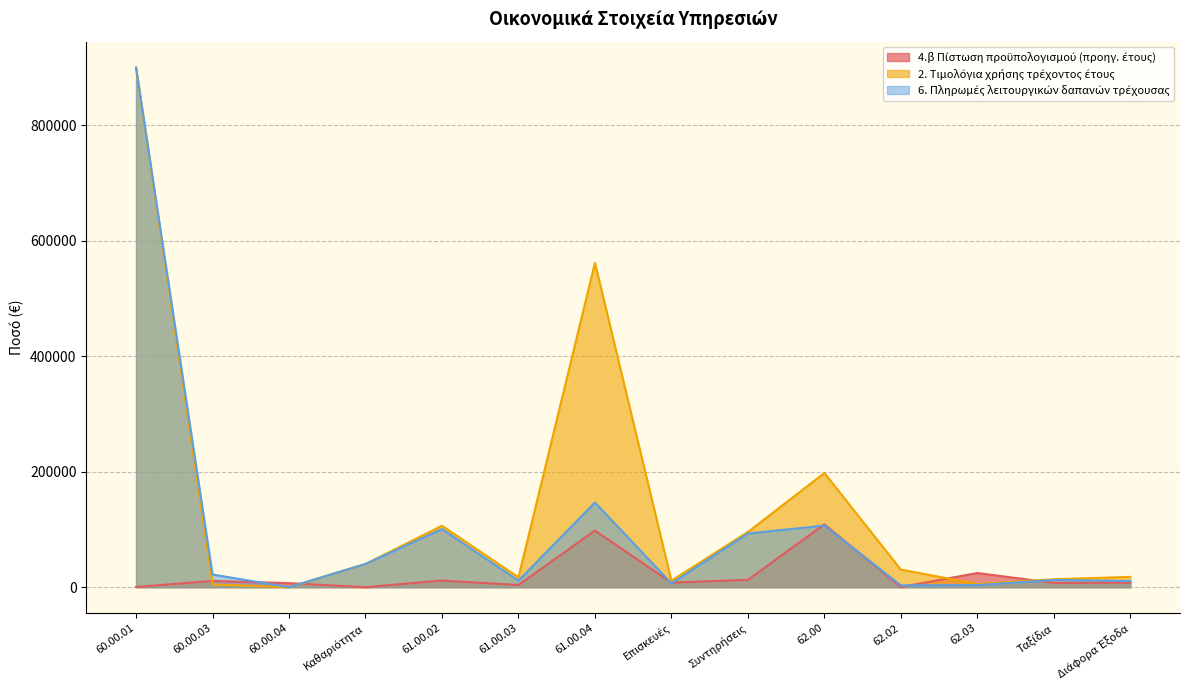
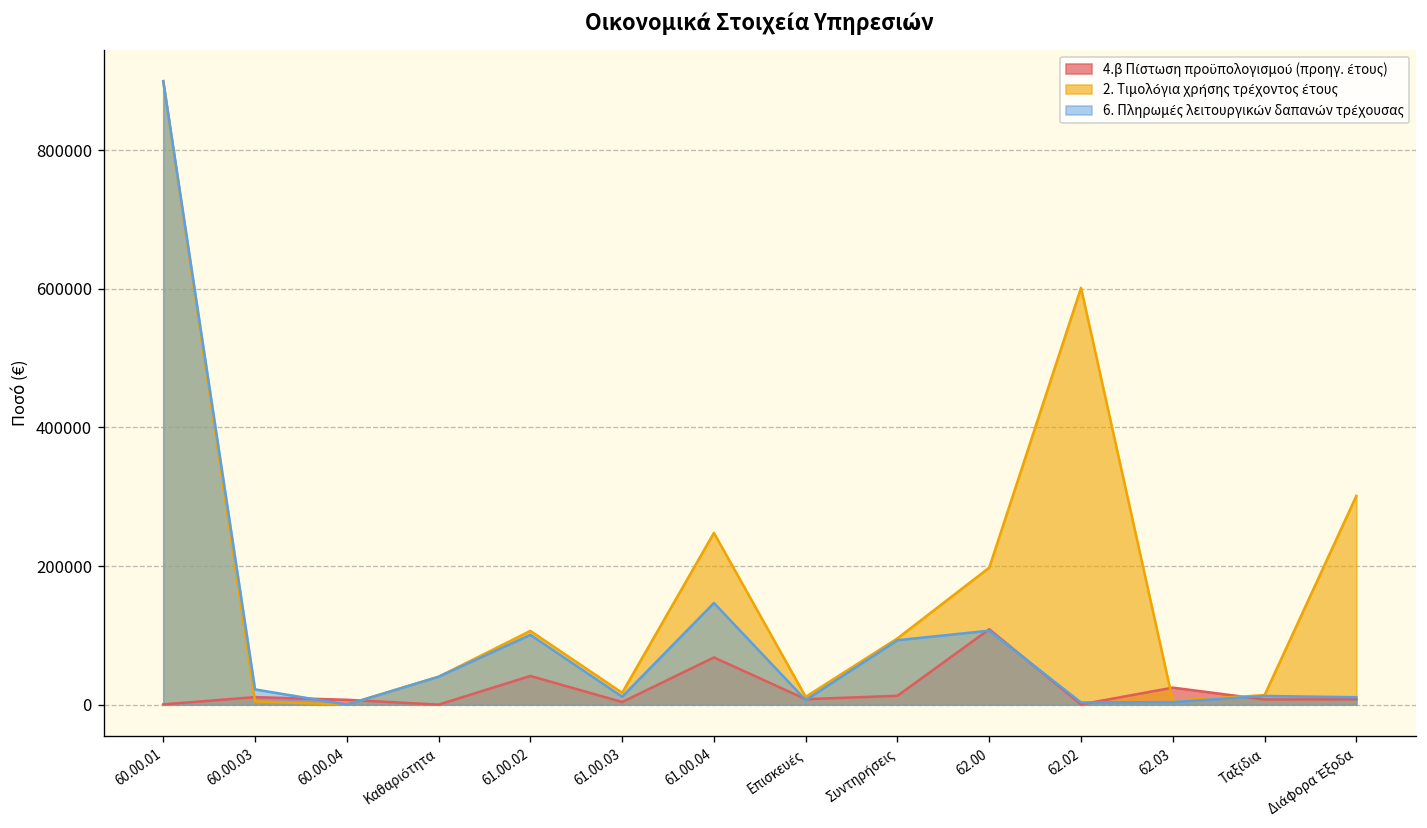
4.β Πίστωση προϋπολογισμού (προηγ. έτους), 61.00.02: 10000 -> 40000
4.β Πίστωση προϋπολογισμού (προηγ. έτους), 61.00.04: 100000 -> 70000
2. Τιμολόγια χρήσης τρέχοντος έτους, 61.00.04: 560000 -> 250000
2. Τιμολόγια χρήσης τρέχοντος έτους, 62.02: 30000 -> 600000
2. Τιμολόγια χρήσης τρέχοντος έτους, Διάφορα Έξοδα: 20000 -> 300000
